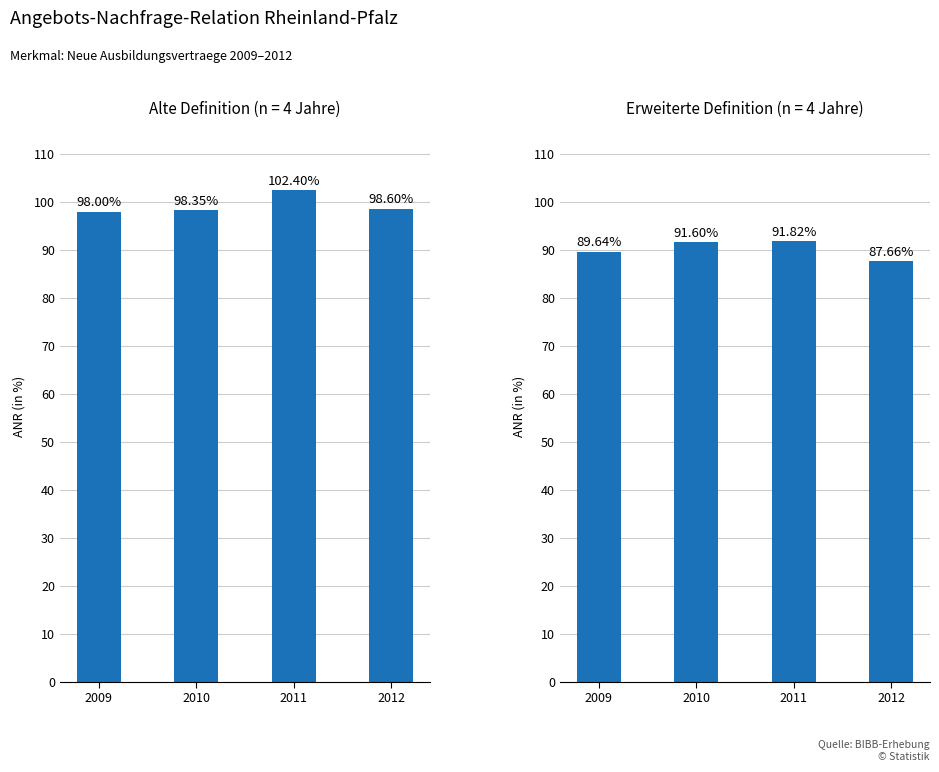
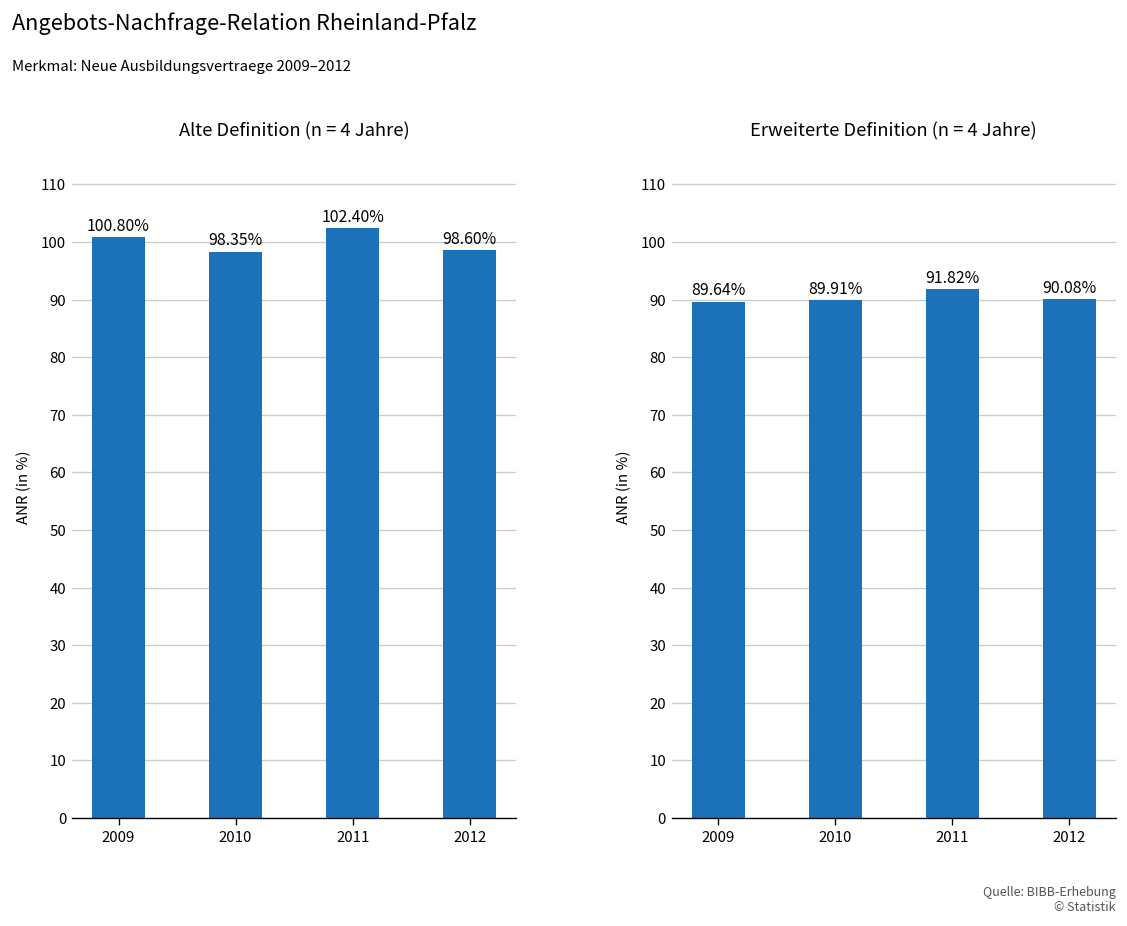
Alte Definition (n = 4 Jahre), 2009: 98.00% -> 100.80%
Erweiterte Definition (n = 4 Jahre), 2010: 91.60% -> 89.91%
Erweiterte Definition (n = 4 Jahre), 2012: 87.66% -> 90.08%
